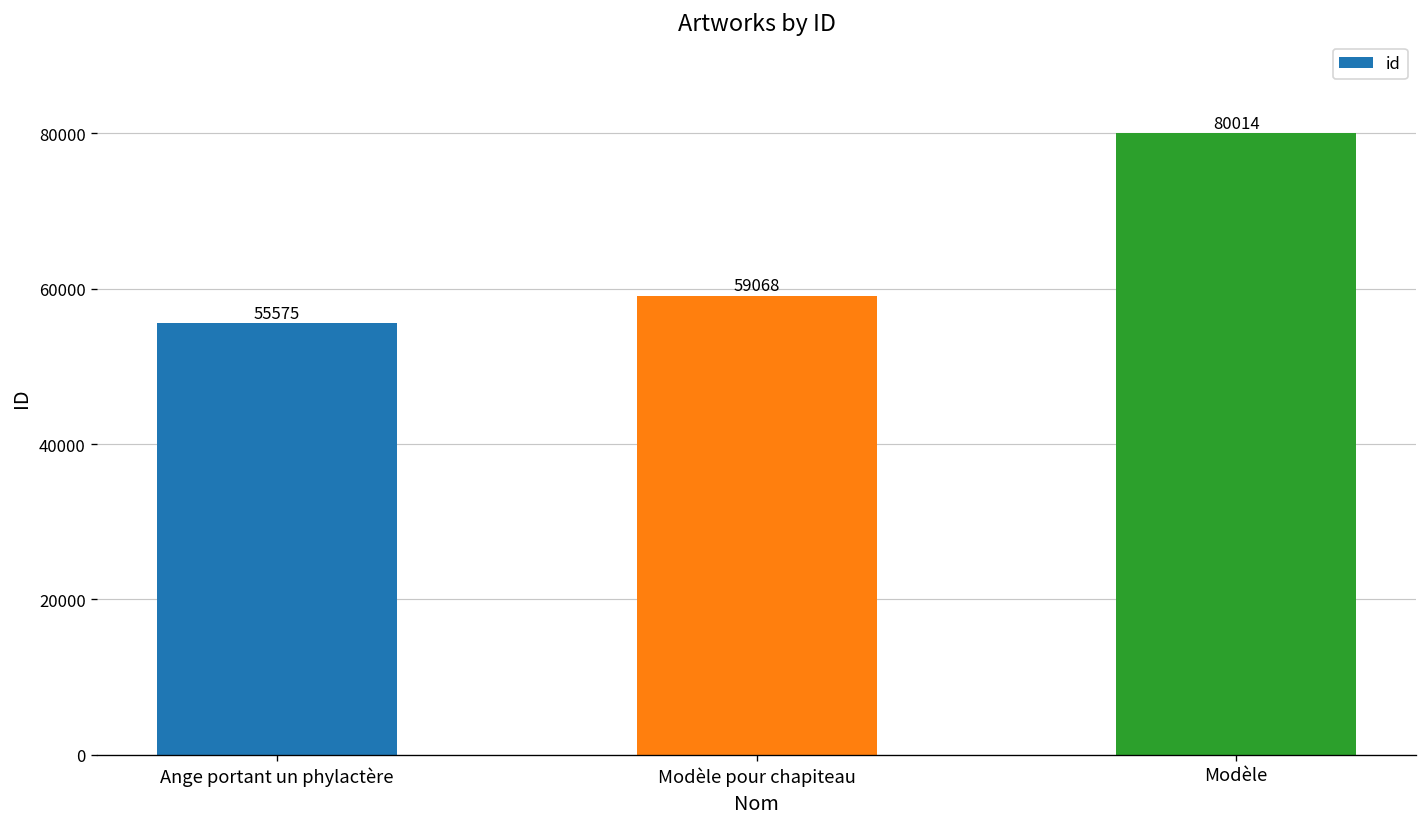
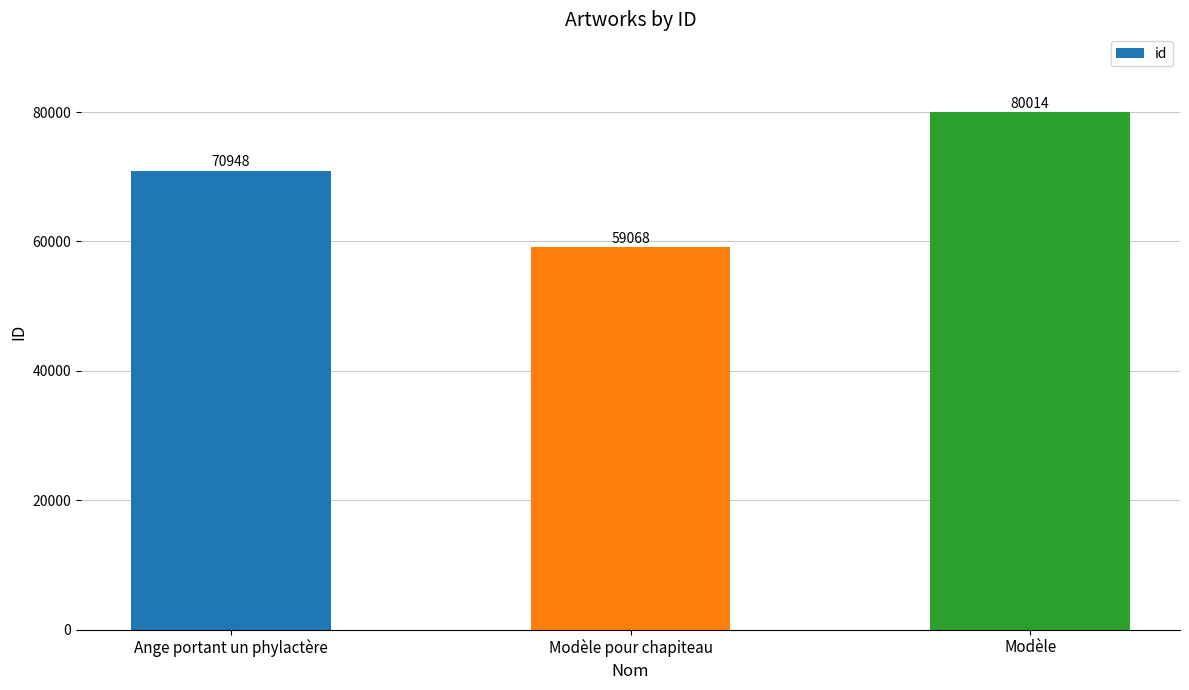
Ange portant un phylactère: 55575 -> 70948
